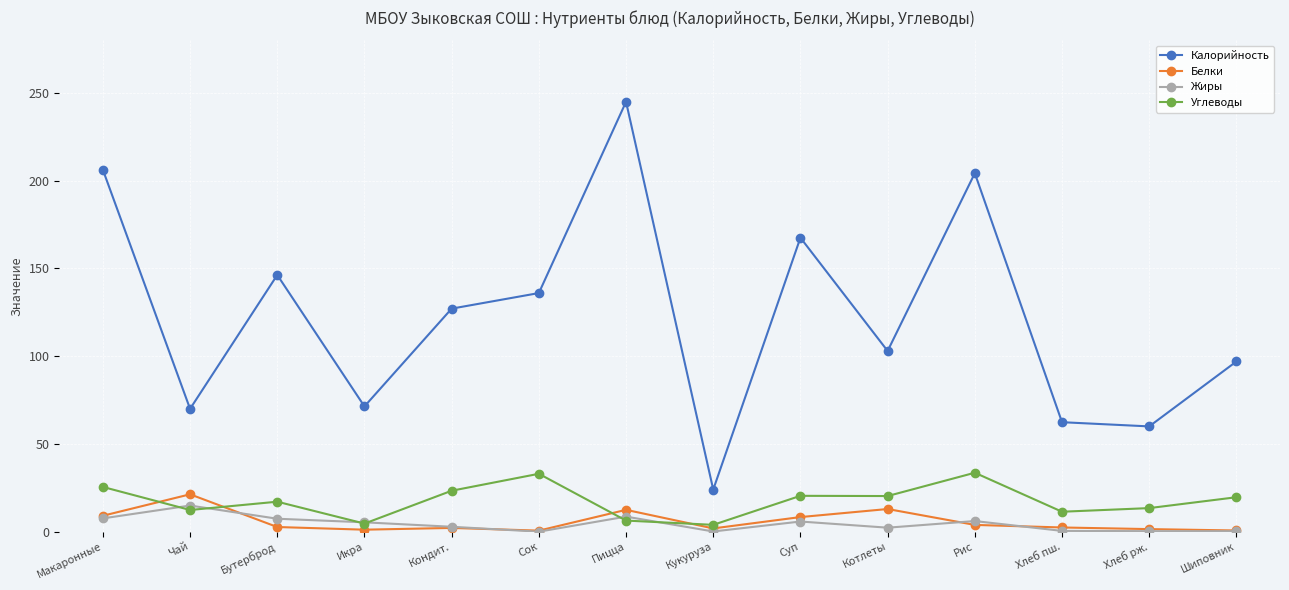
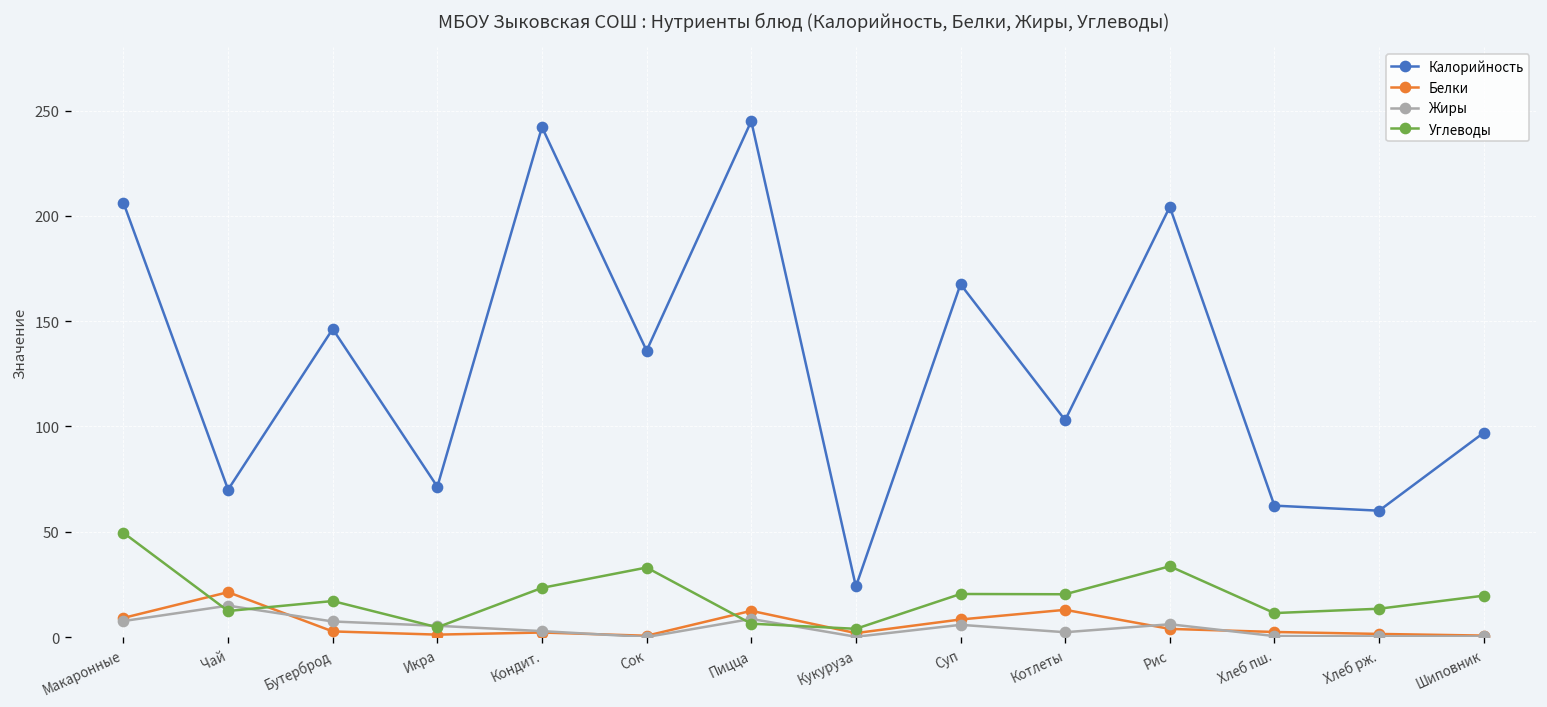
Углеводы, Макаронные: 26 -> 50
Калорийность, Кондит.: 127 -> 242
